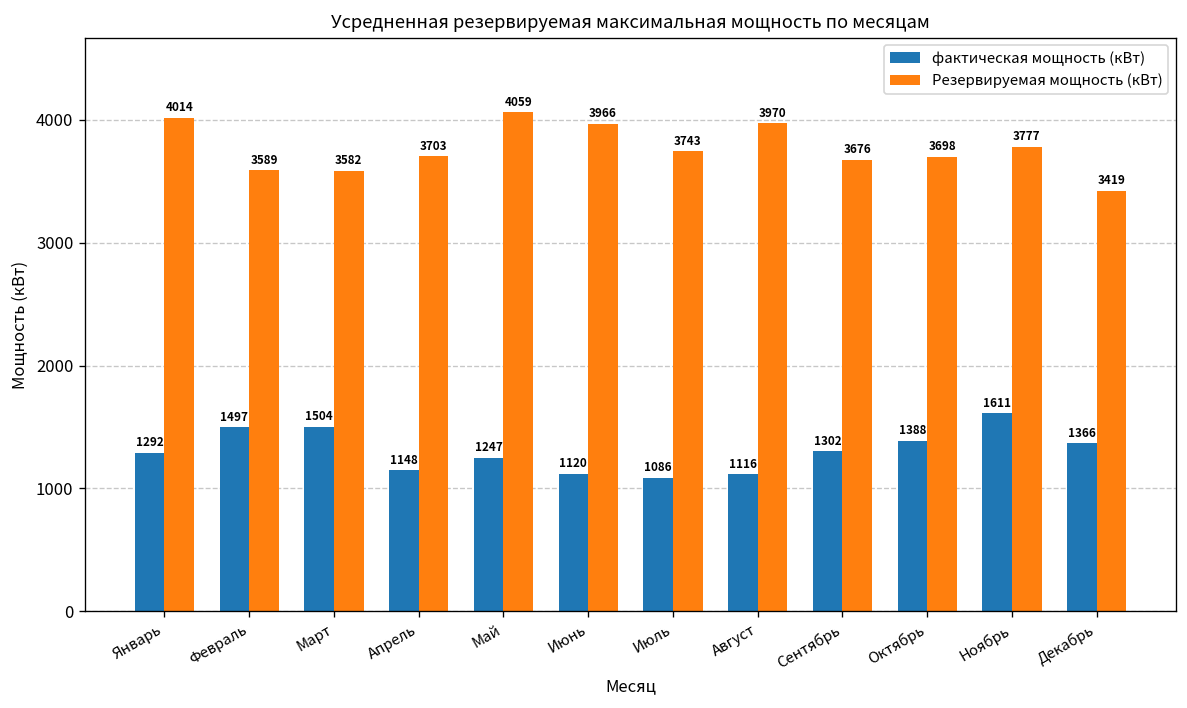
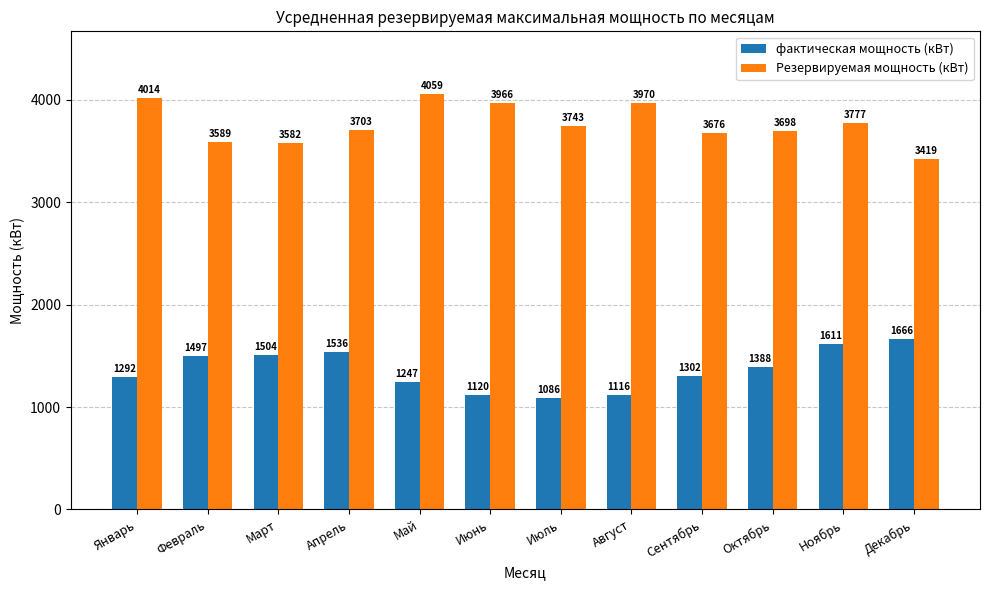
фактическая мощность (кВт), Апрель: 1148 -> 1536
фактическая мощность (кВт), Декабрь: 1366 -> 1666
